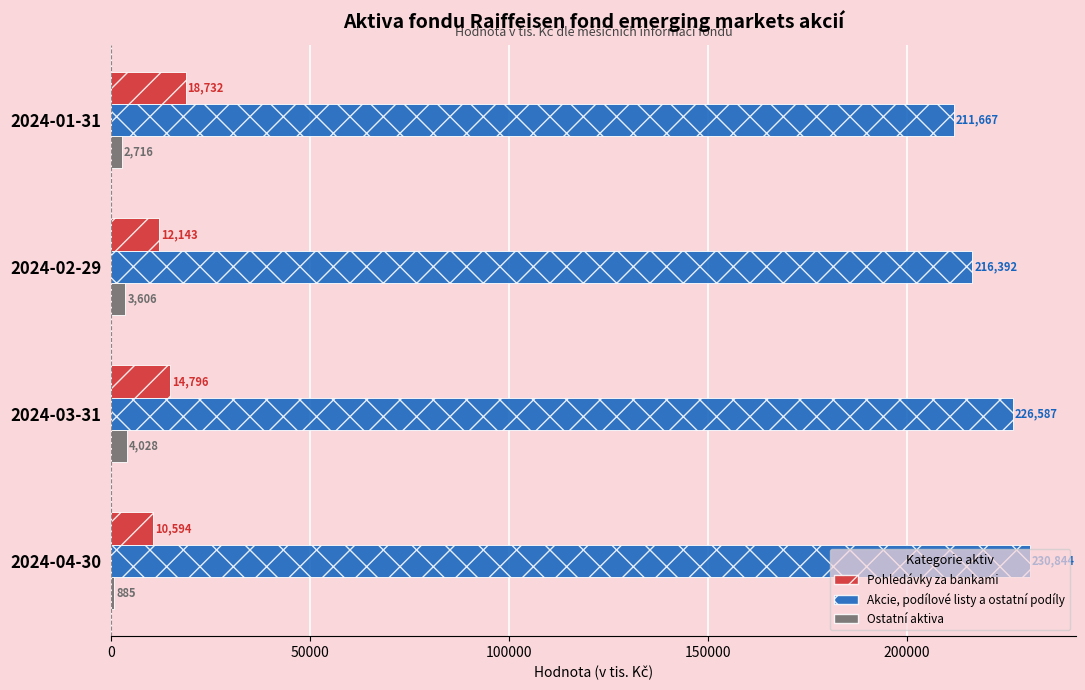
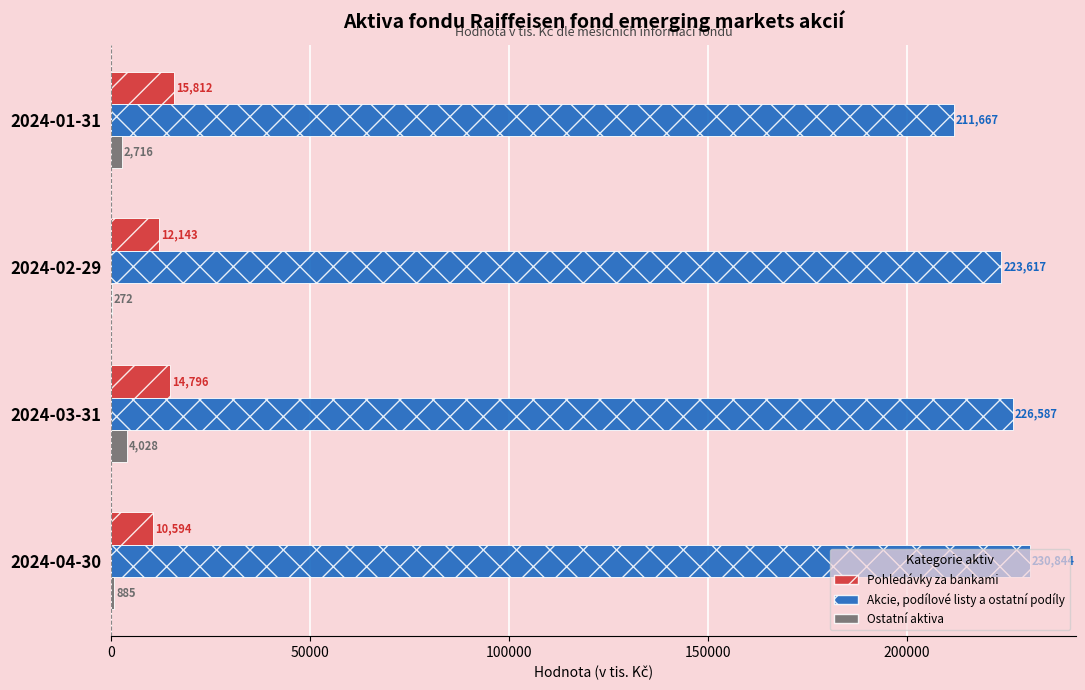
Pohledávky za bankami, 2024-01-31: 18,732 -> 15,812
Akcie, podílové listy a ostatní podíly, 2024-02-29: 216,392 -> 223,617
Ostatní aktiva, 2024-02-29: 3,606 -> 272
